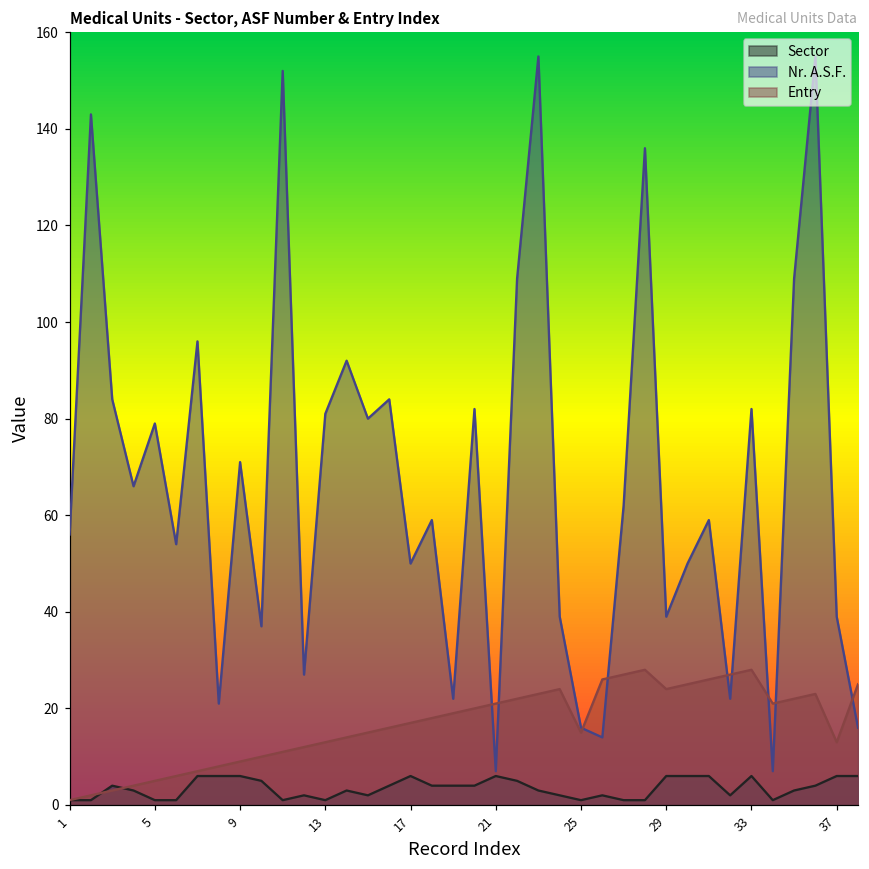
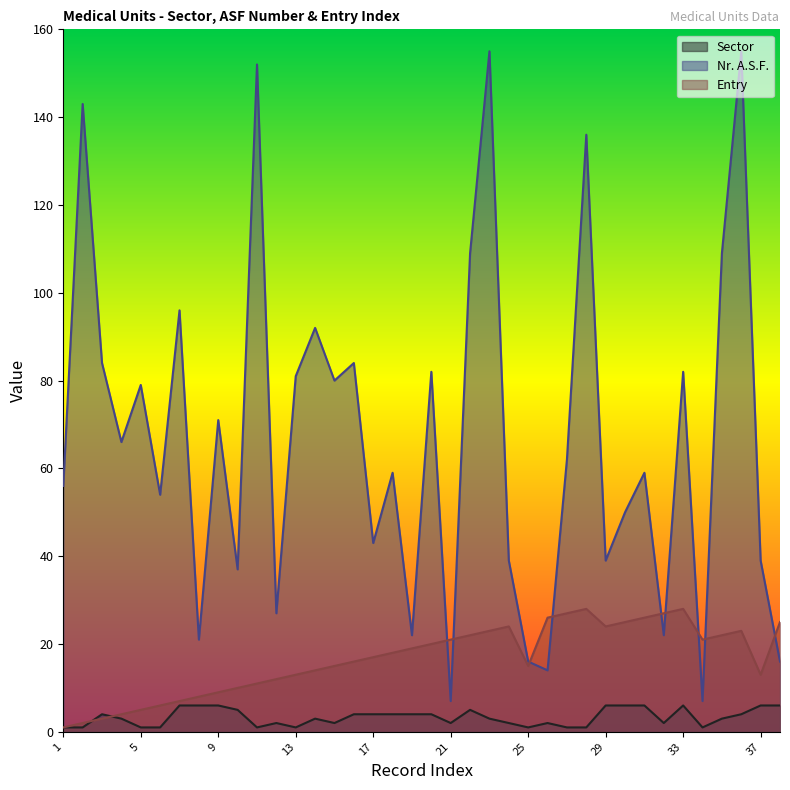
Sector, 17: 6 -> 4
Nr. A.S.F., 17: 50 -> 43
Sector, 21: 6 -> 2
